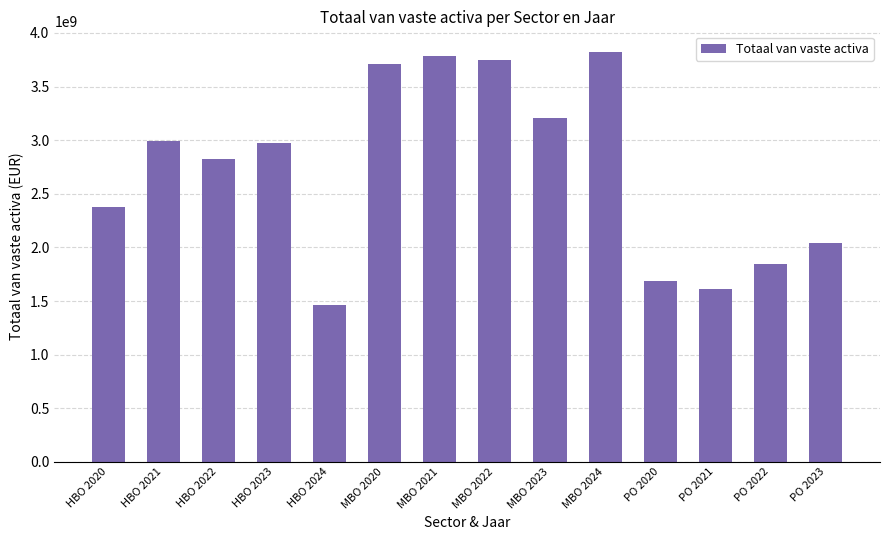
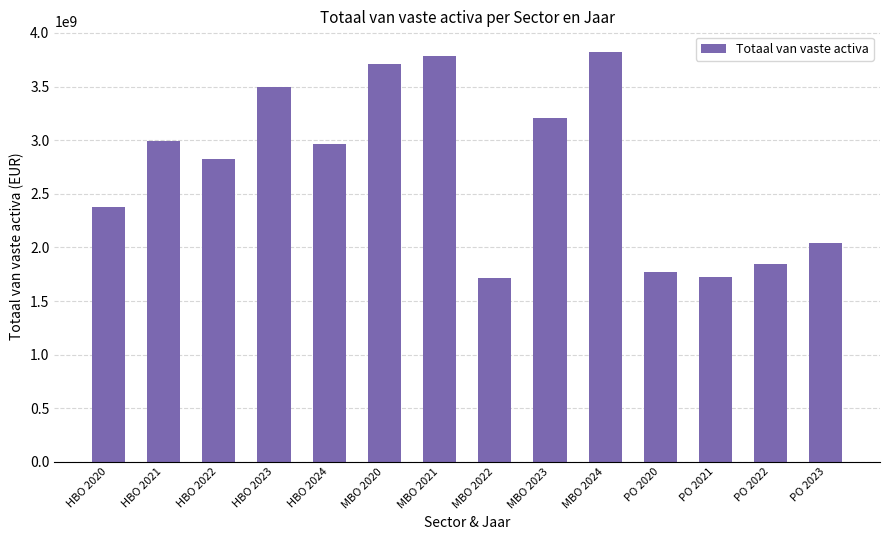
HBO 2023: 2970000000 -> 3500000000
HBO 2024: 1460000000 -> 2970000000
MBO 2022: 3750000000 -> 1710000000
PO 2020: 1680000000 -> 1770000000
PO 2021: 1610000000 -> 1730000000
